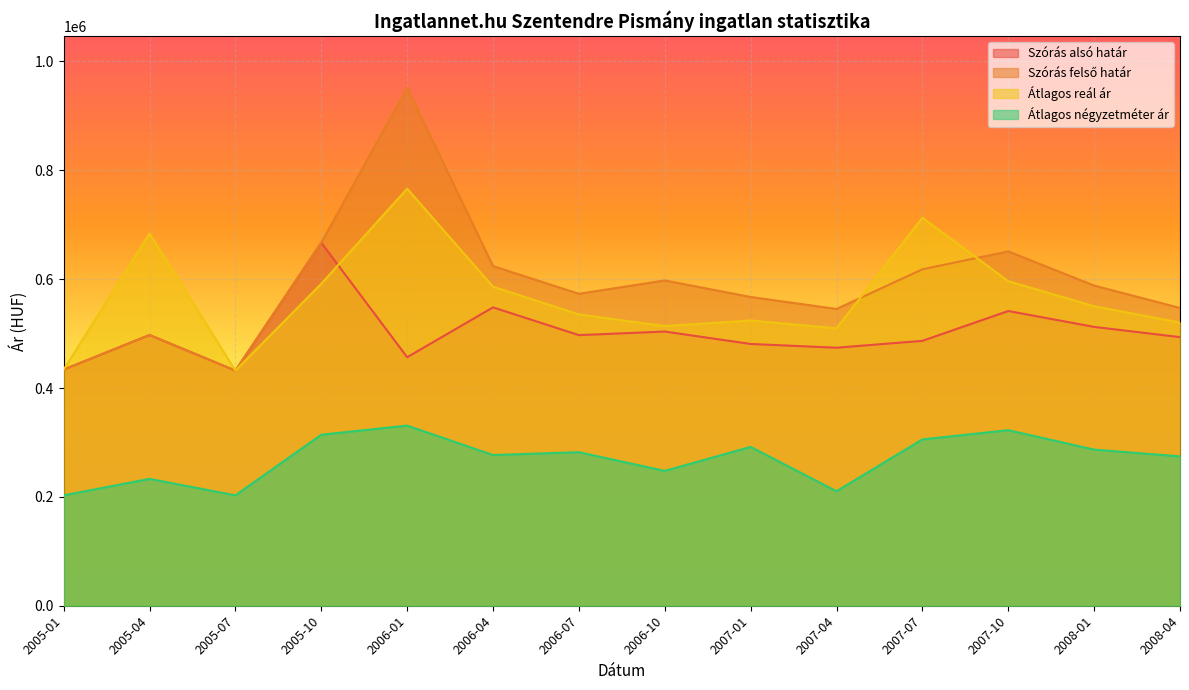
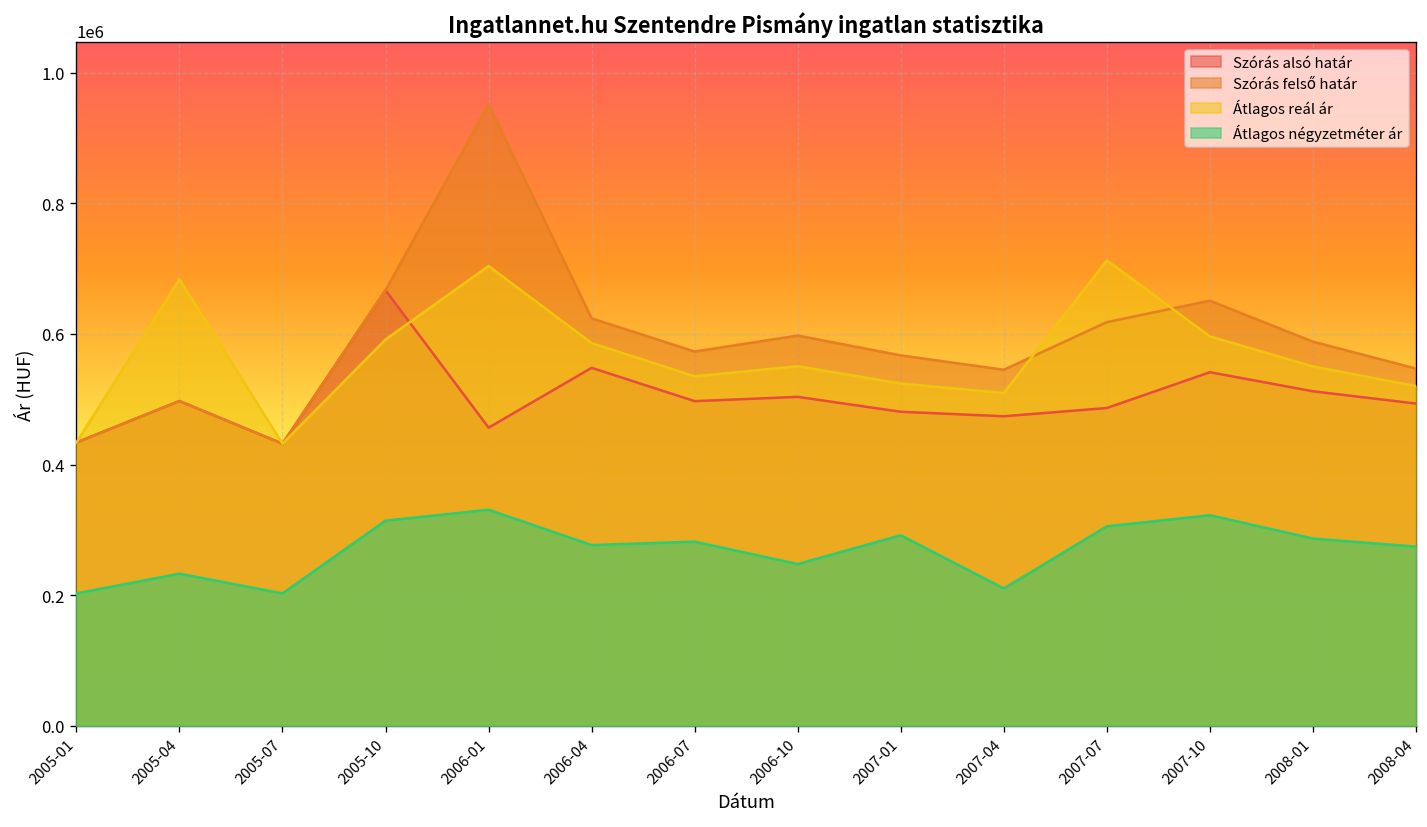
Átlagos reál ár, 2006-01: 770000 -> 700000
Átlagos reál ár, 2006-10: 510000 -> 550000
